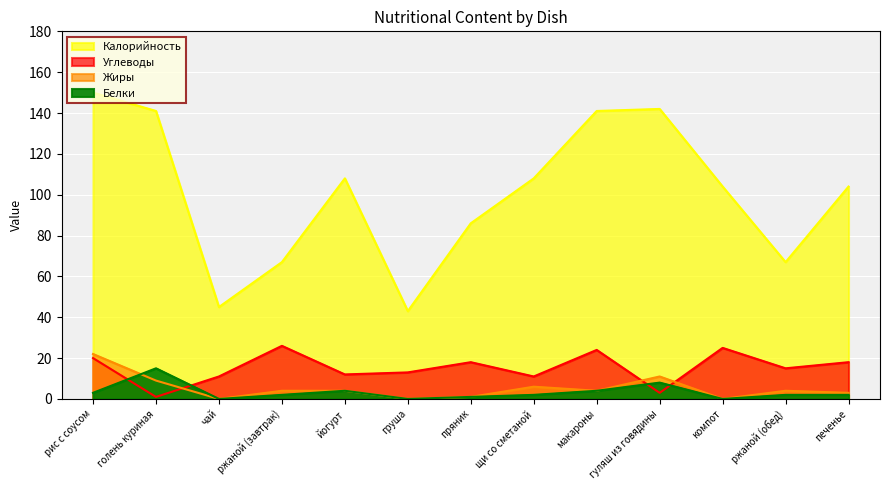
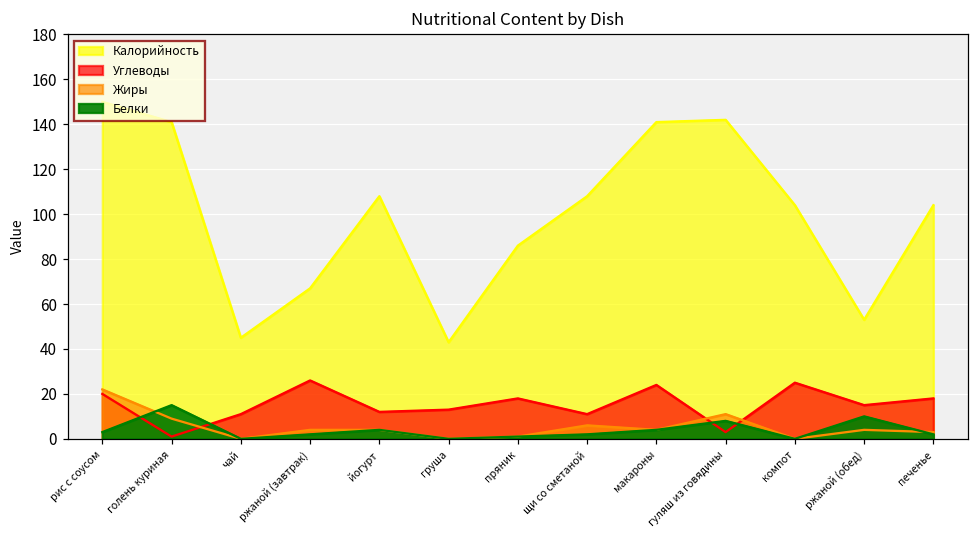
Калорийность, ржаной (обед): 67 -> 53
Белки, ржаной (обед): 2 -> 10
